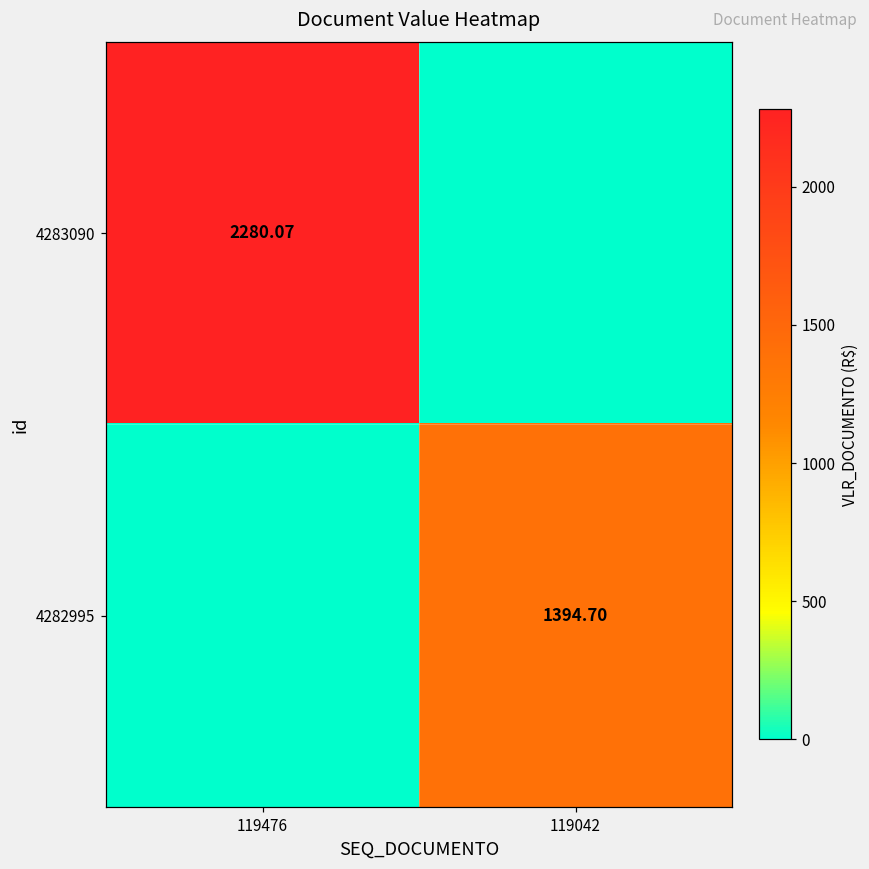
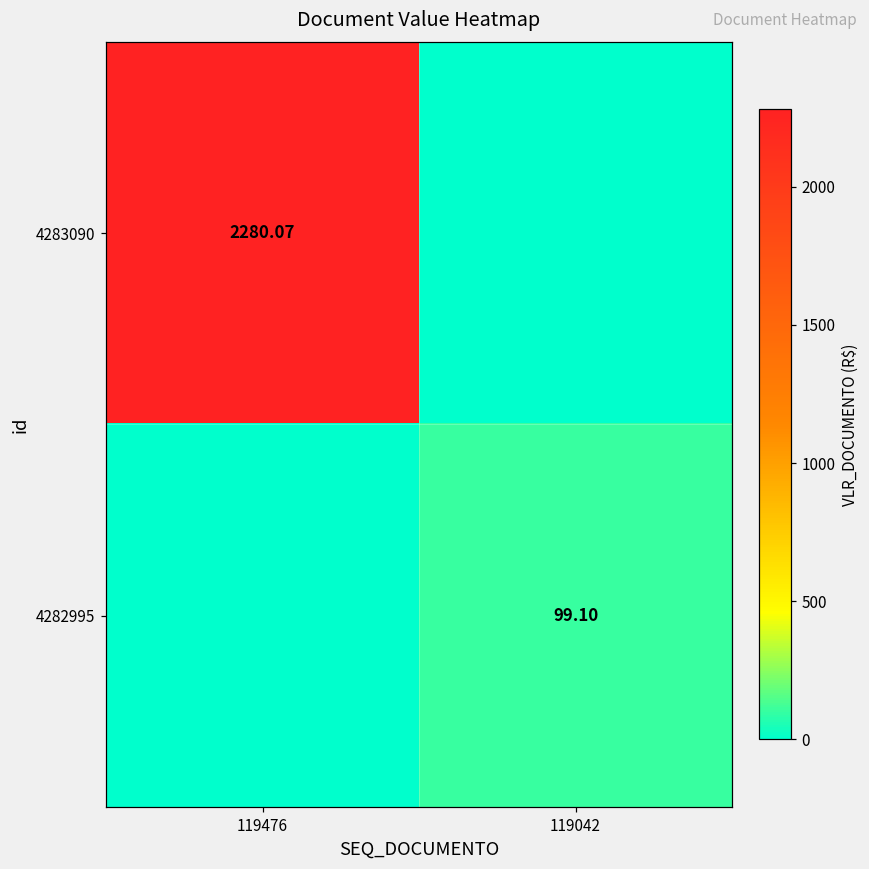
4282995, 119042: 1394.70 -> 99.10
